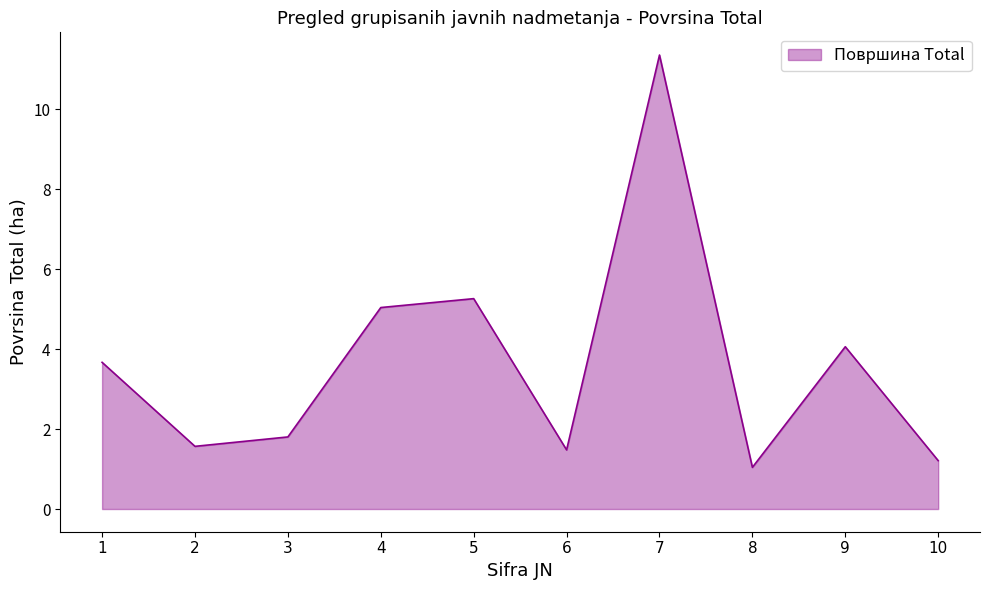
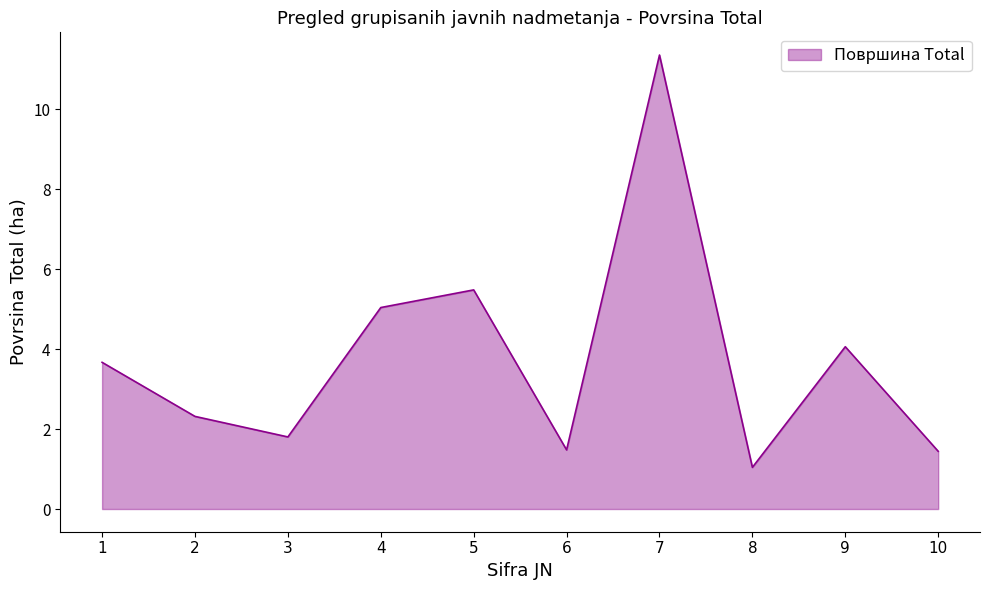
2: 1.6 -> 2.3
5: 5.3 -> 5.5
10: 1.2 -> 1.4
